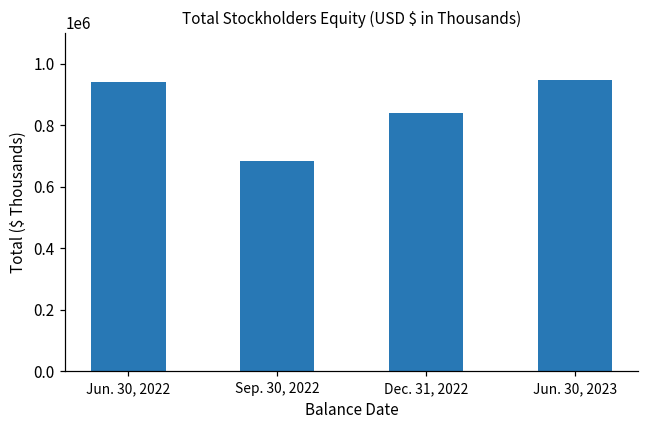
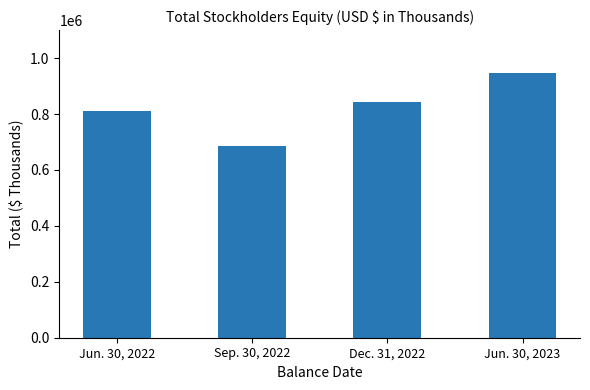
Jun. 30, 2022: 940000 -> 810000
